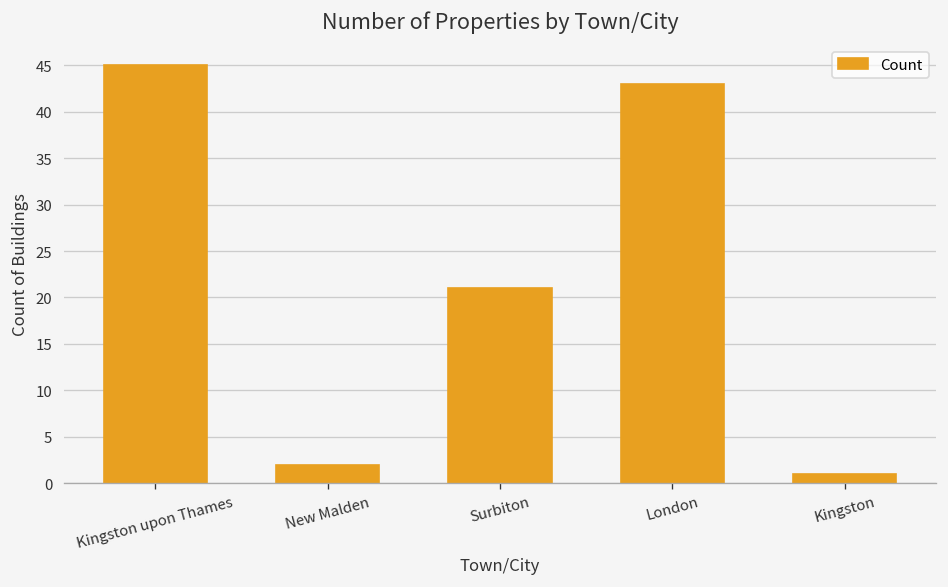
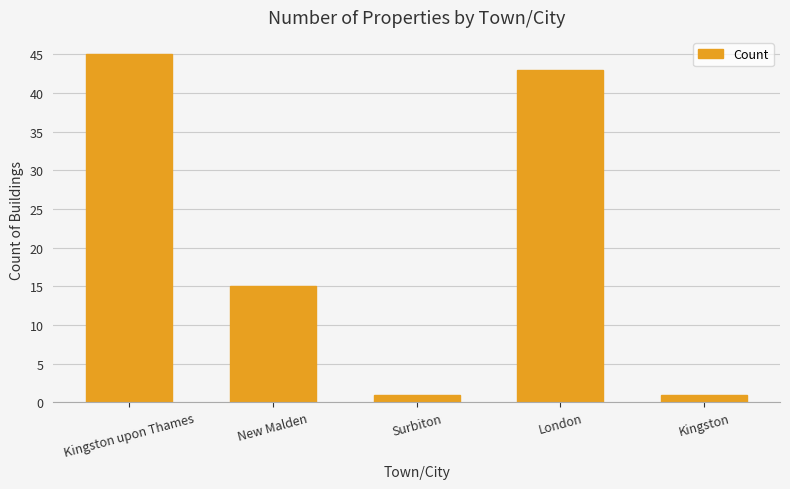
New Malden: 2 -> 15
Surbiton: 21 -> 1
